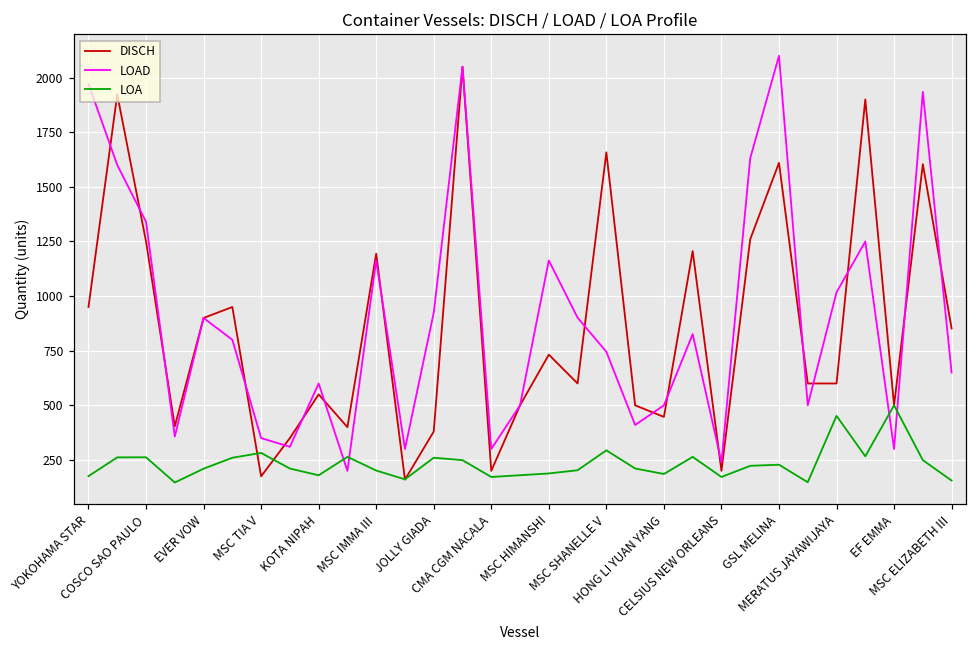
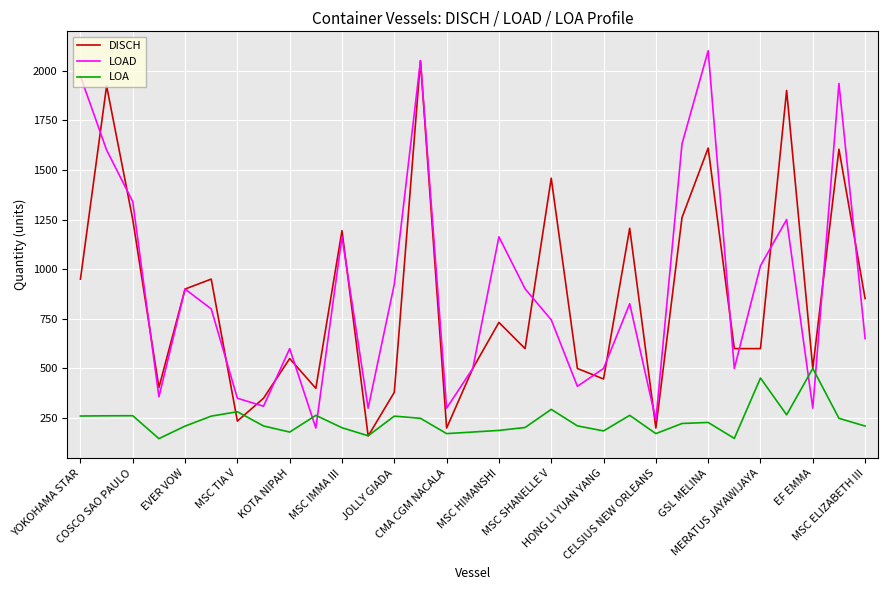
LOA, YOKOHAMA STAR: 180 -> 260
DISCH, MSC TIA V: 180 -> 240
DISCH, MSC SHANELLE V: 1660 -> 1460
LOA, MSC ELIZABETH III: 160 -> 210
